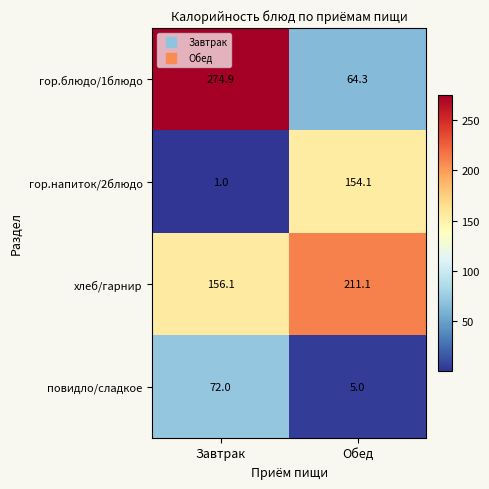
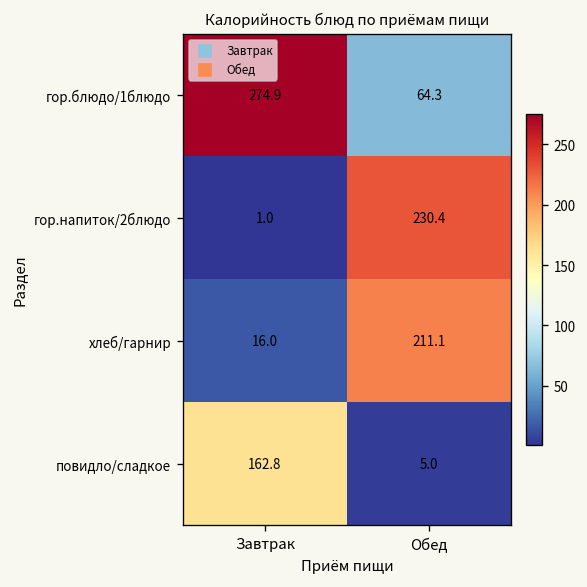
гор.напиток/2блюдо, Обед: 154.1 -> 230.4
хлеб/гарнир, Завтрак: 156.1 -> 16.0
повидло/сладкое, Завтрак: 72.0 -> 162.8
